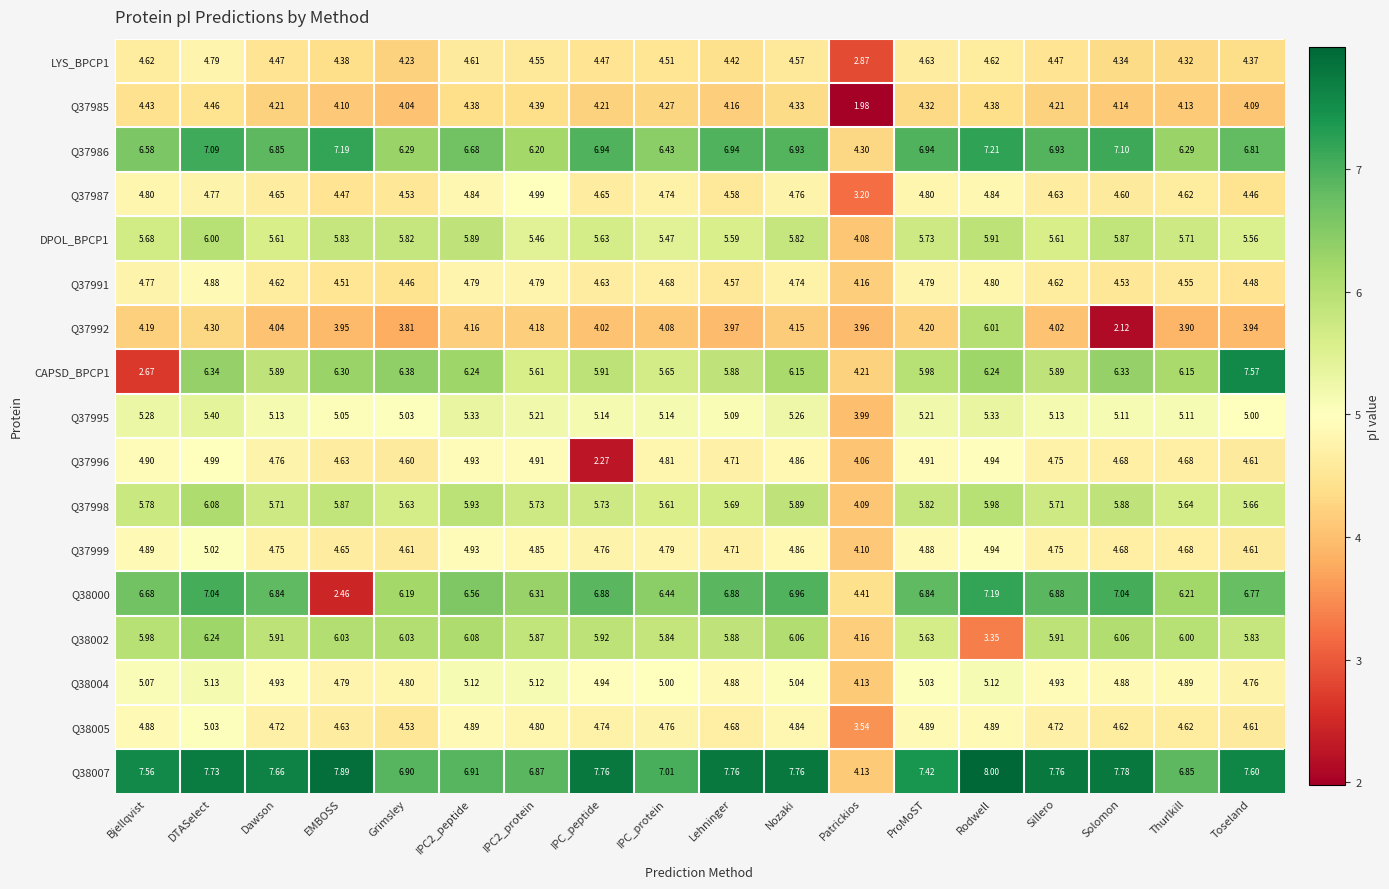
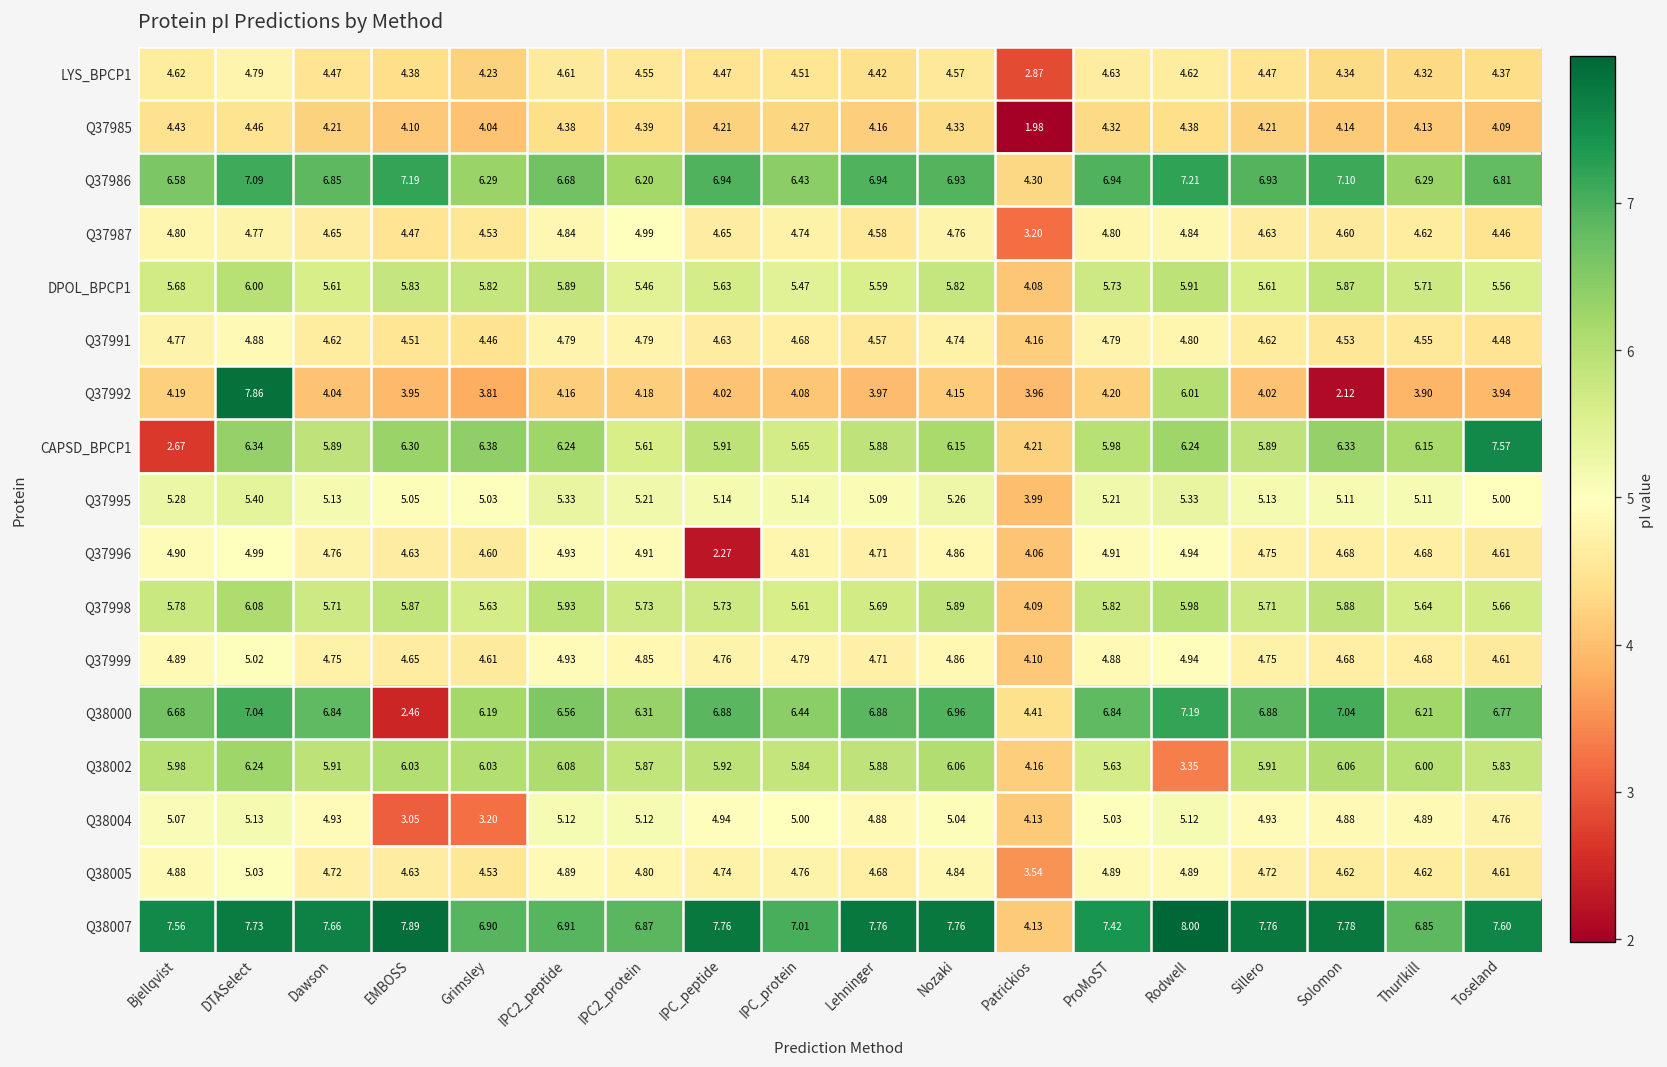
Q37992, DTASelect: 4.30 -> 7.86
Q38004, EMBOSS: 4.79 -> 3.05
Q38004, Grimsley: 4.80 -> 3.20
